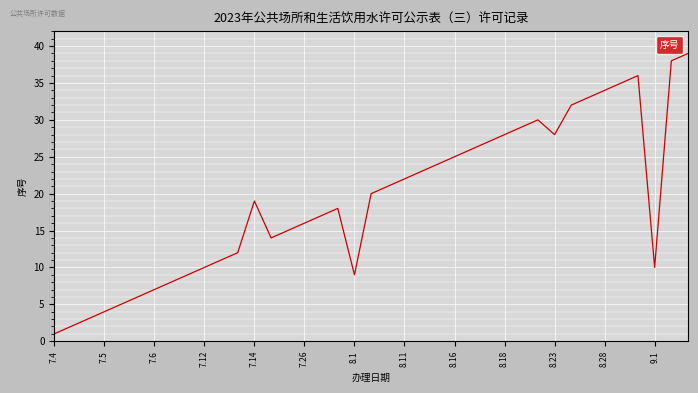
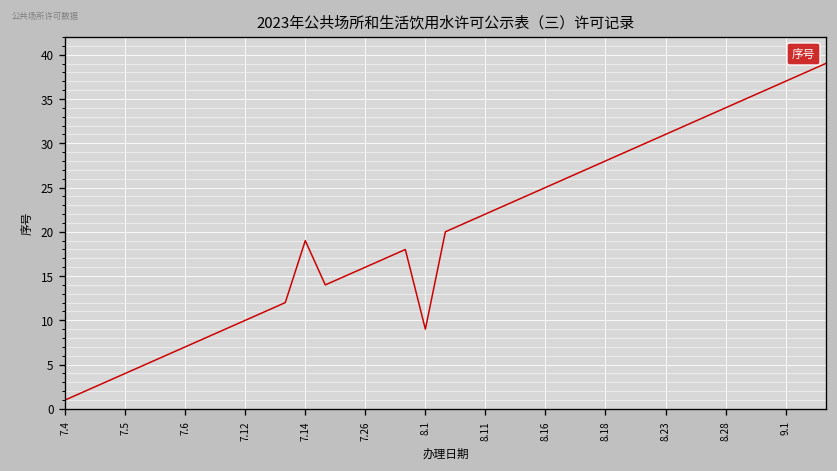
8.23: 28 -> 31
9.1: 10 -> 37
